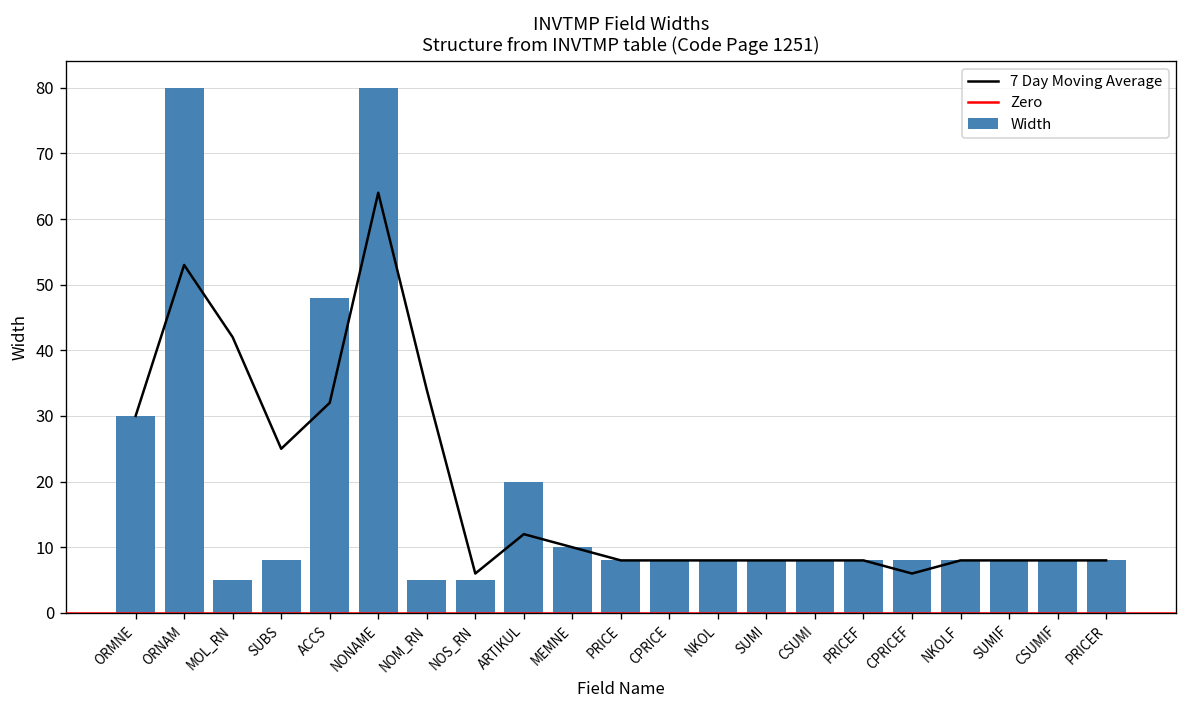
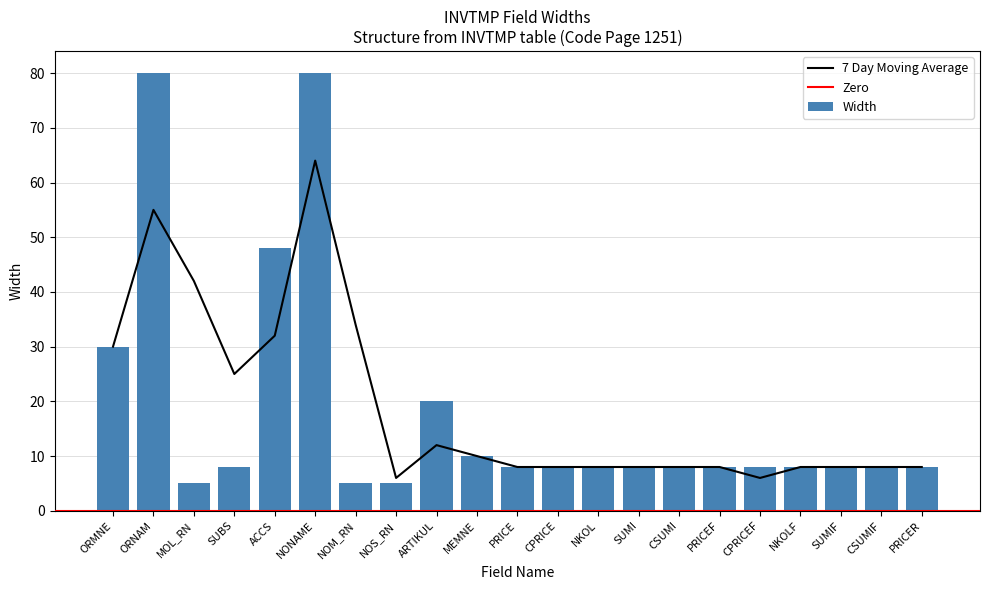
7 Day Moving Average, ORNAM: 53 -> 55
